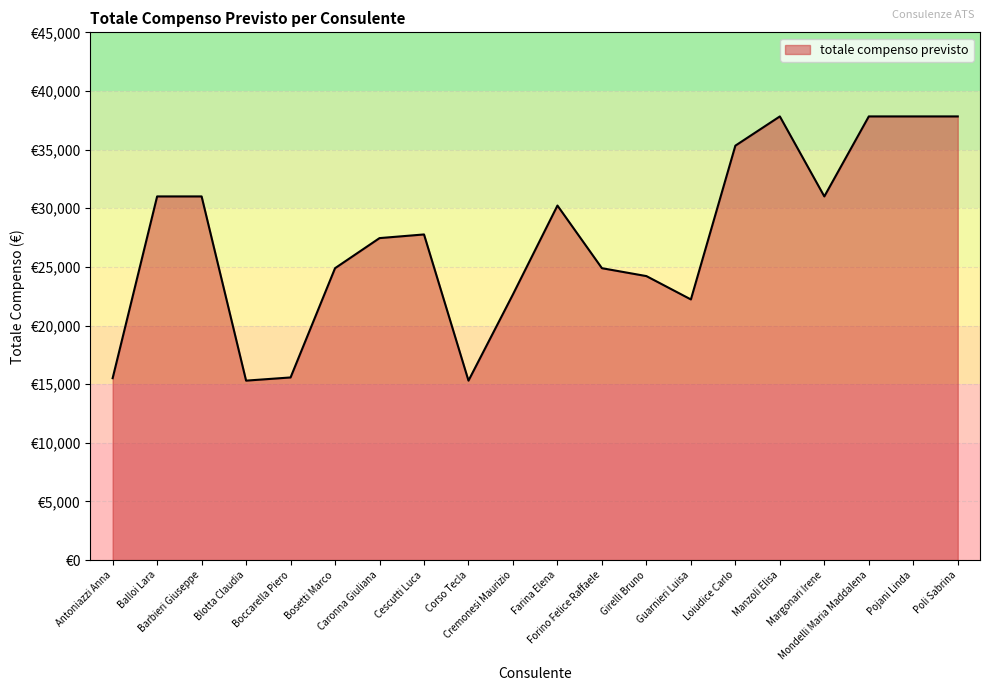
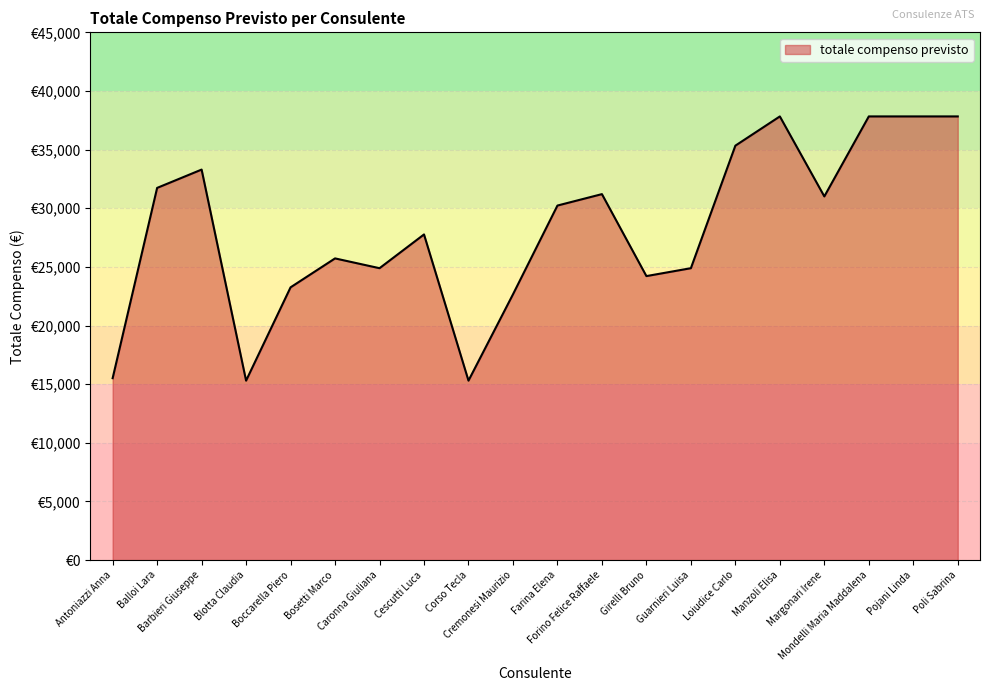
Balloi Lara: €31,000 -> €31,700
Barbieri Giuseppe: €31,000 -> €33,300
Boccarella Piero: €15,600 -> €23,300
Bosetti Marco: €24,900 -> €25,700
Caronna Giuliana: €27,500 -> €24,900
Forino Felice Raffaele: €24,900 -> €31,200
Guarnieri Luisa: €22,200 -> €24,900
